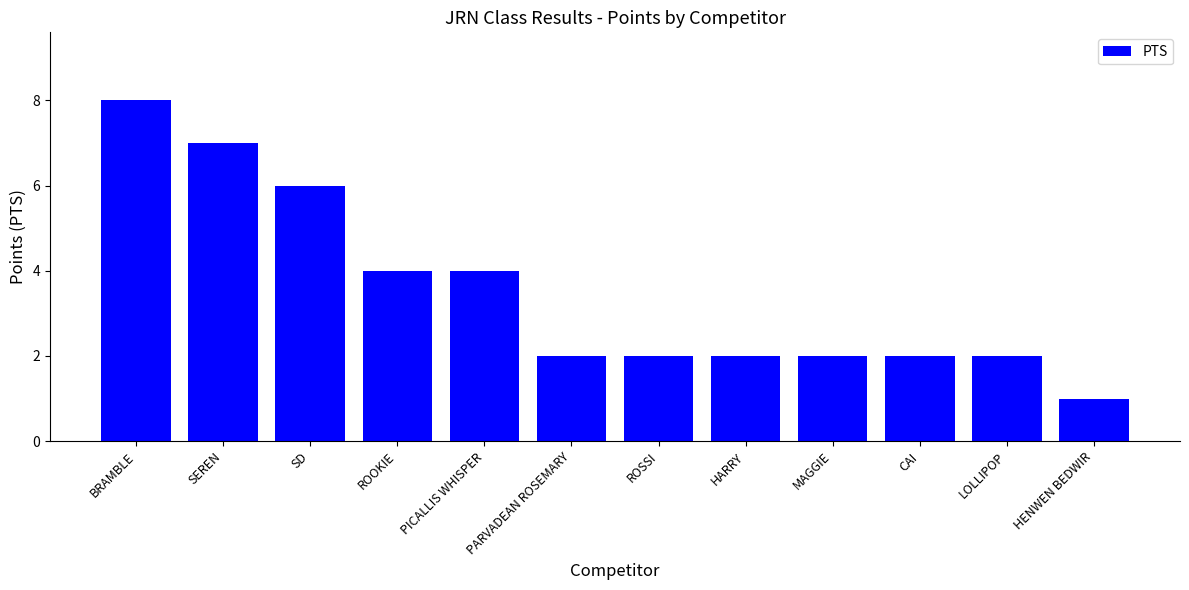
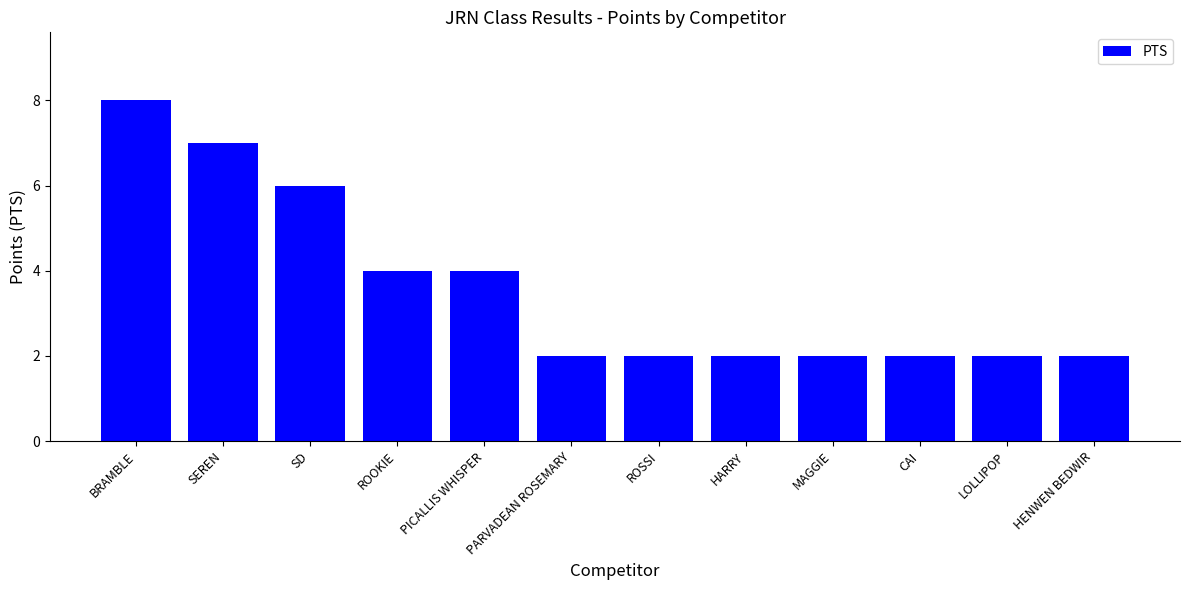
HENWEN BEDWIR: 1 -> 2
